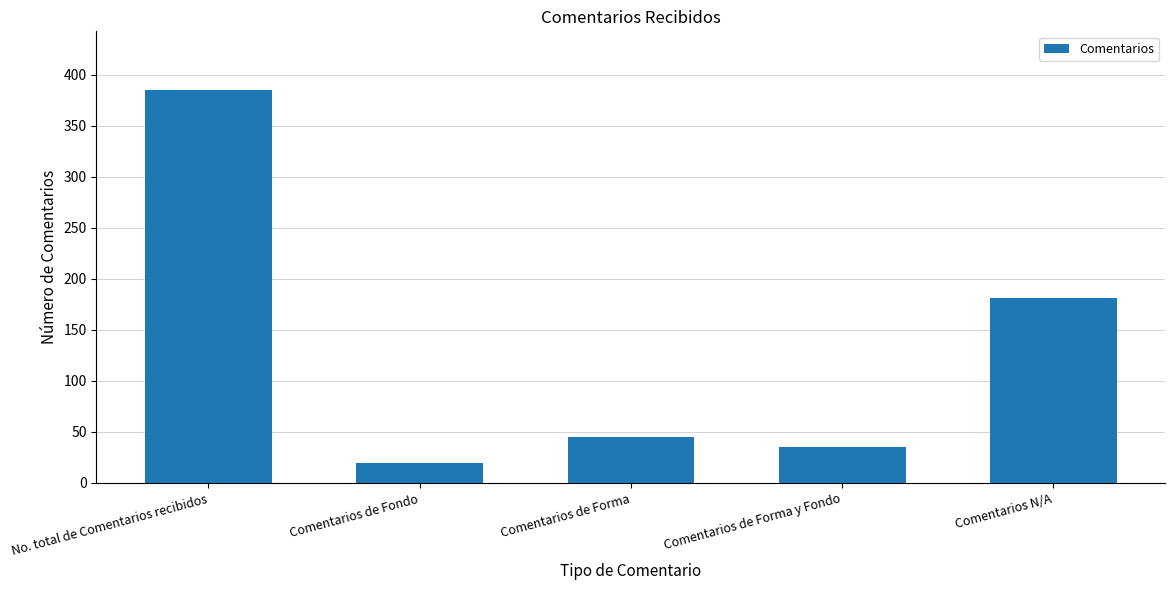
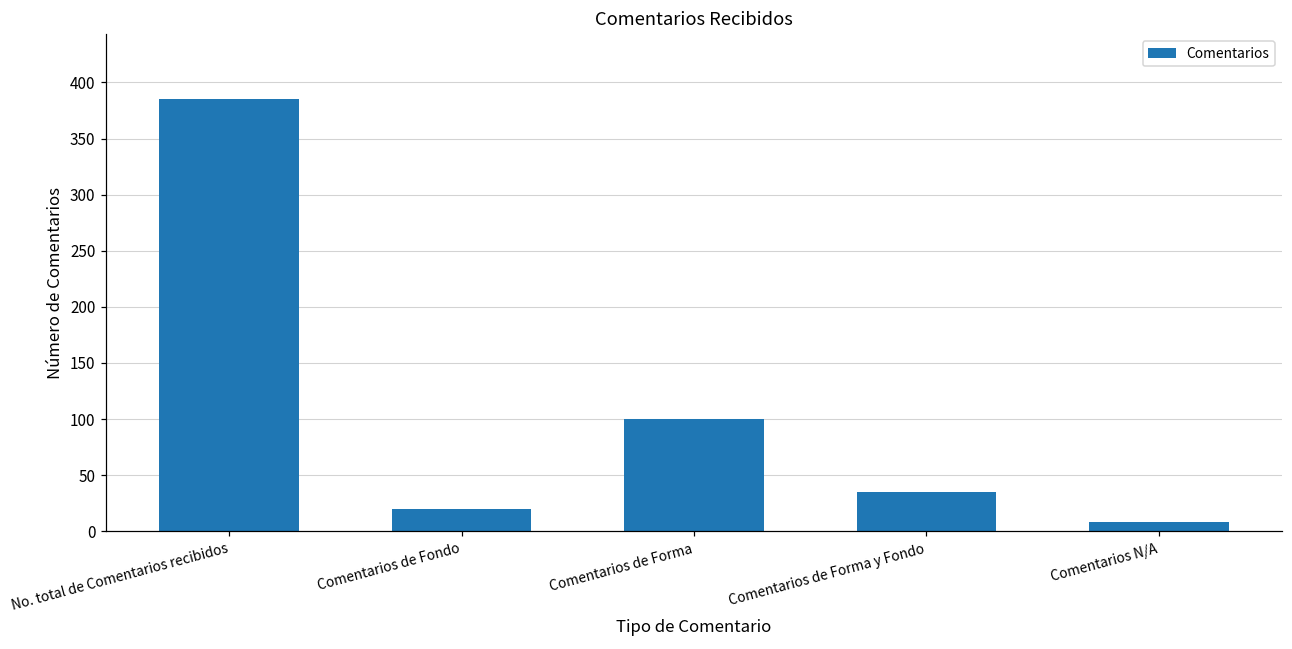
Comentarios de Forma: 45 -> 100
Comentarios N/A: 181 -> 8
